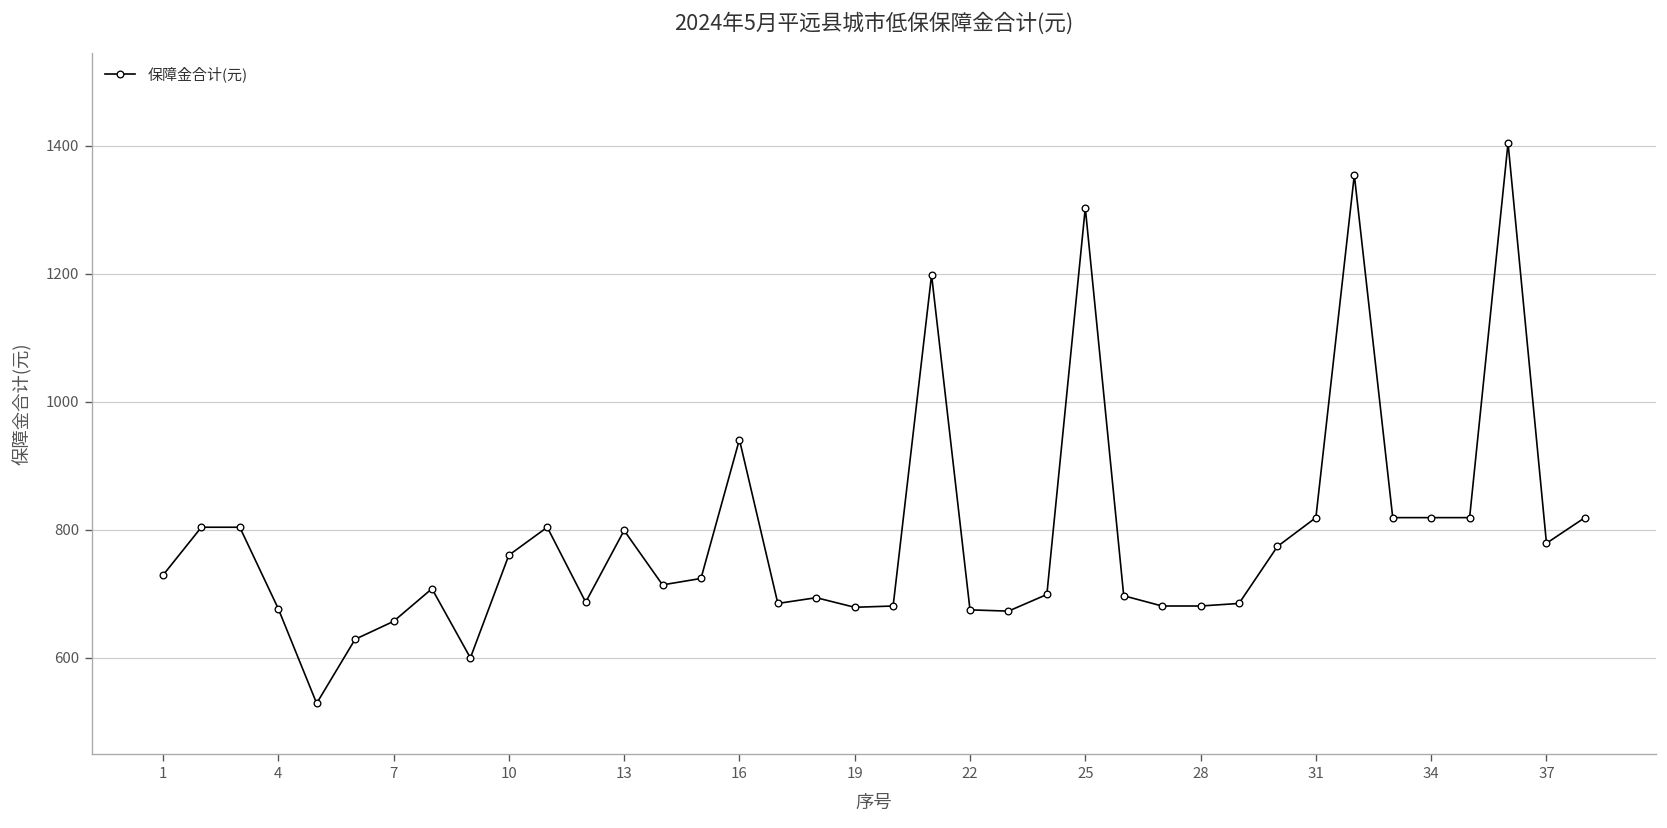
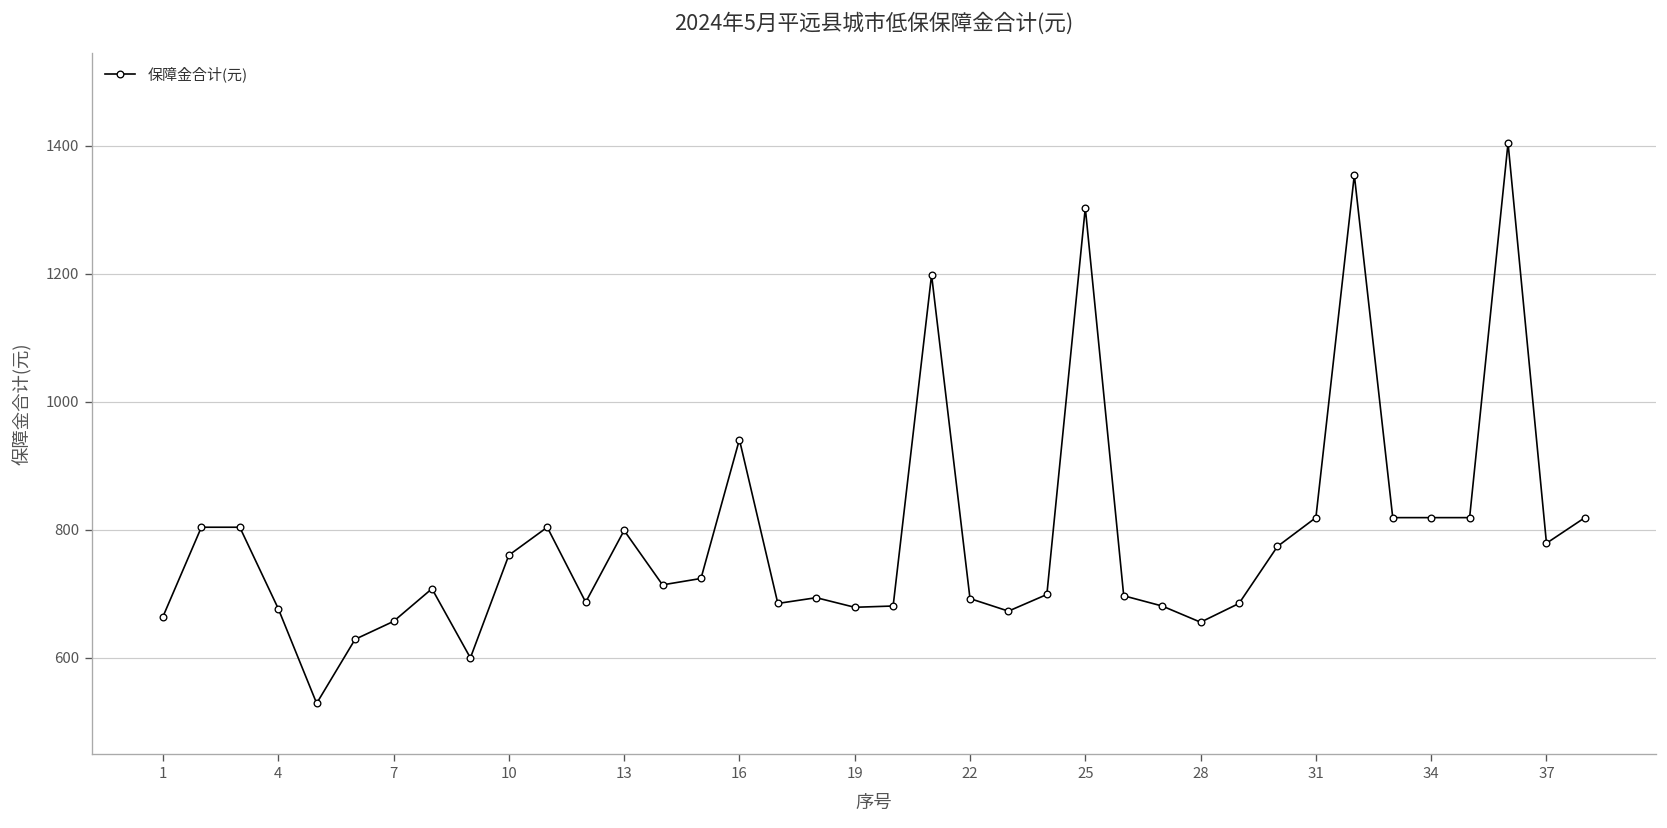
1: 730 -> 660
22: 680 -> 690
28: 680 -> 660
